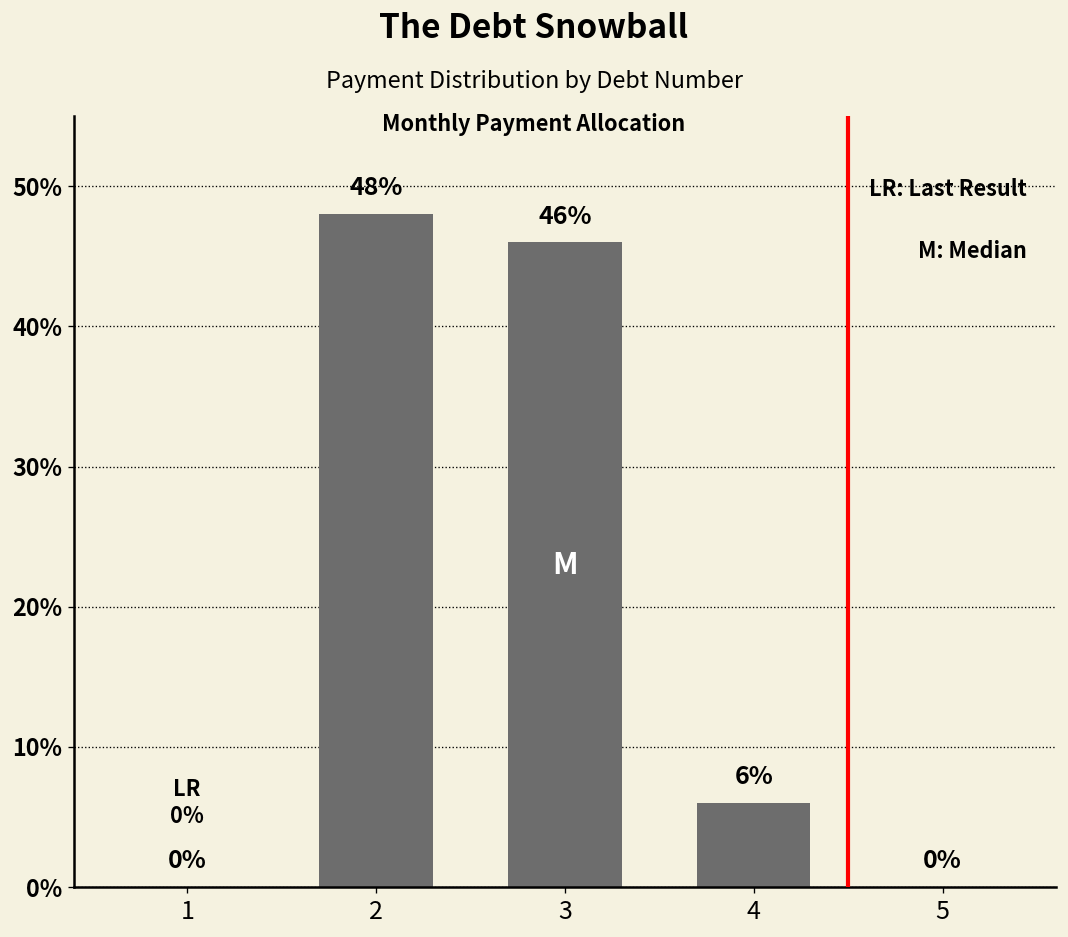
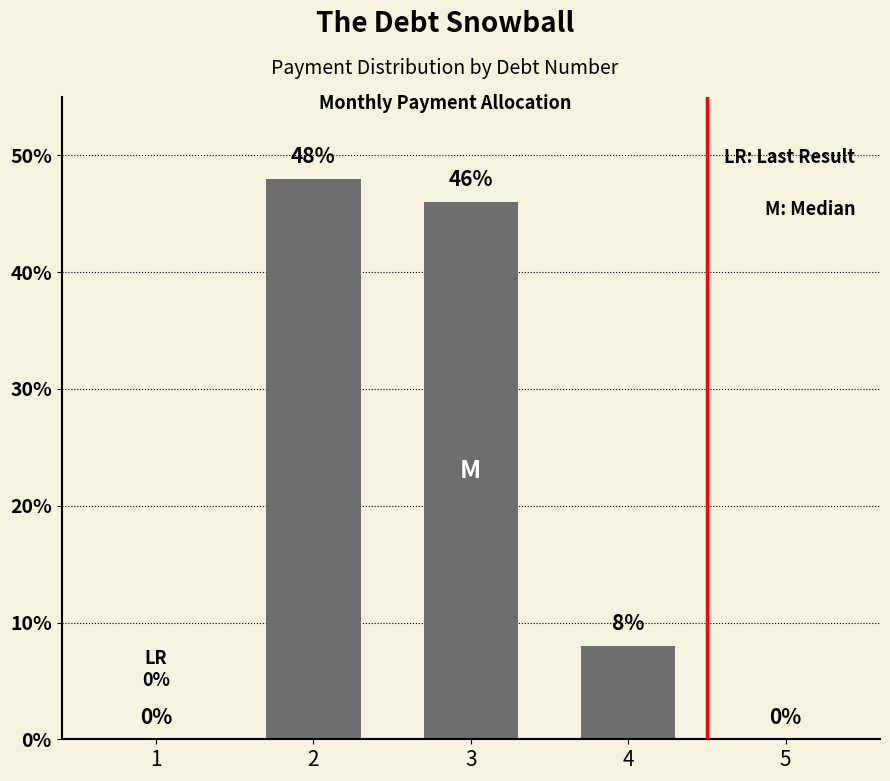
4: 6% -> 8%
